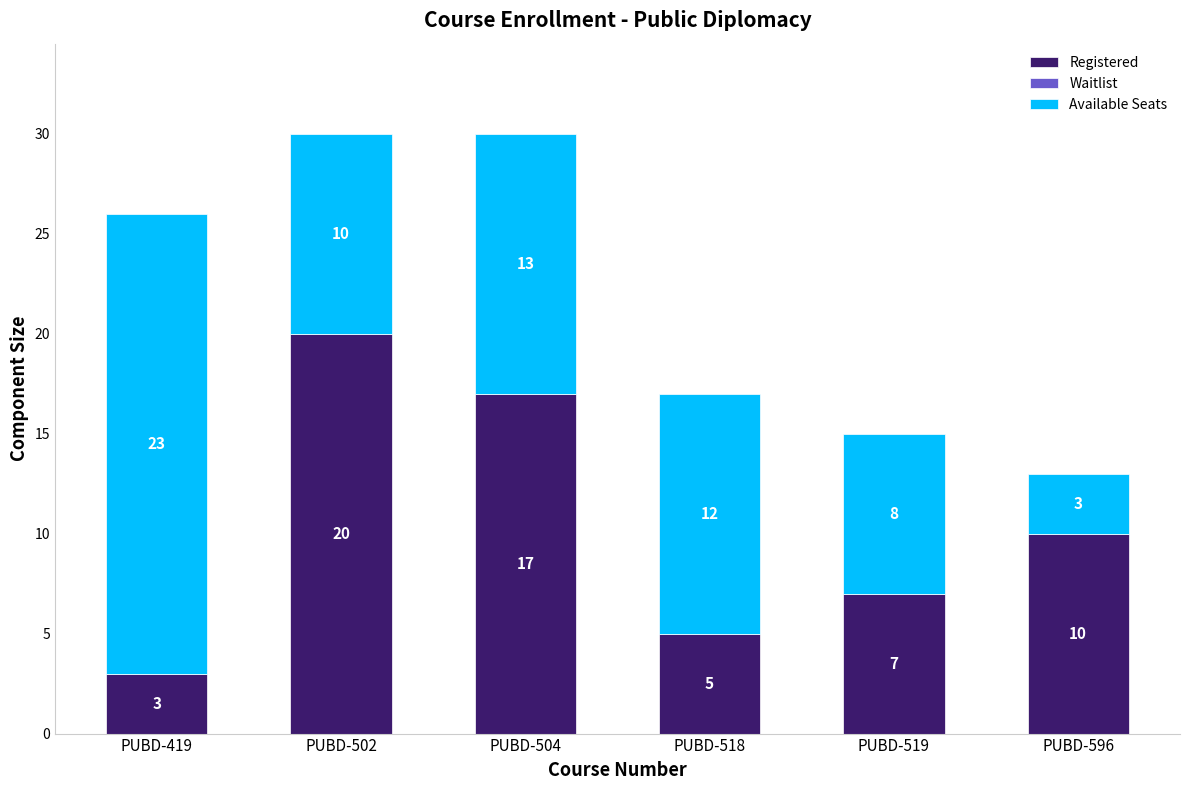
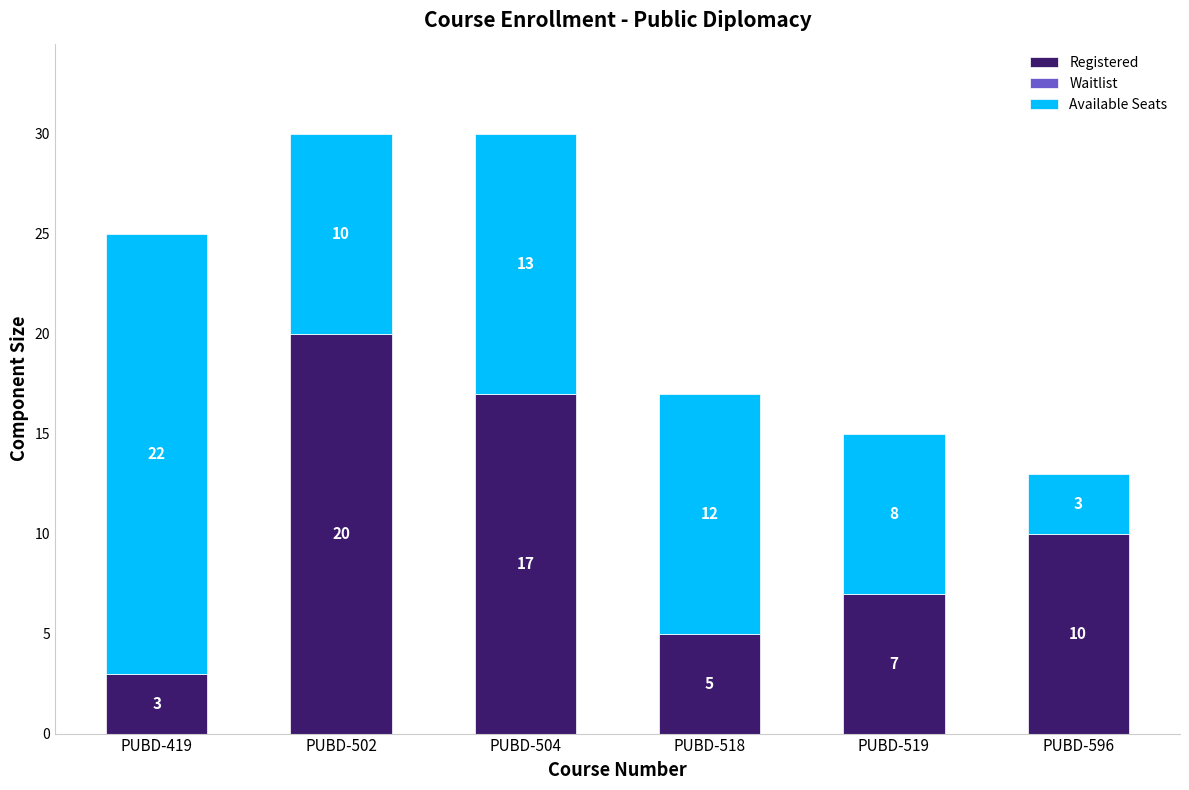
Available Seats, PUBD-419: 23 -> 22
